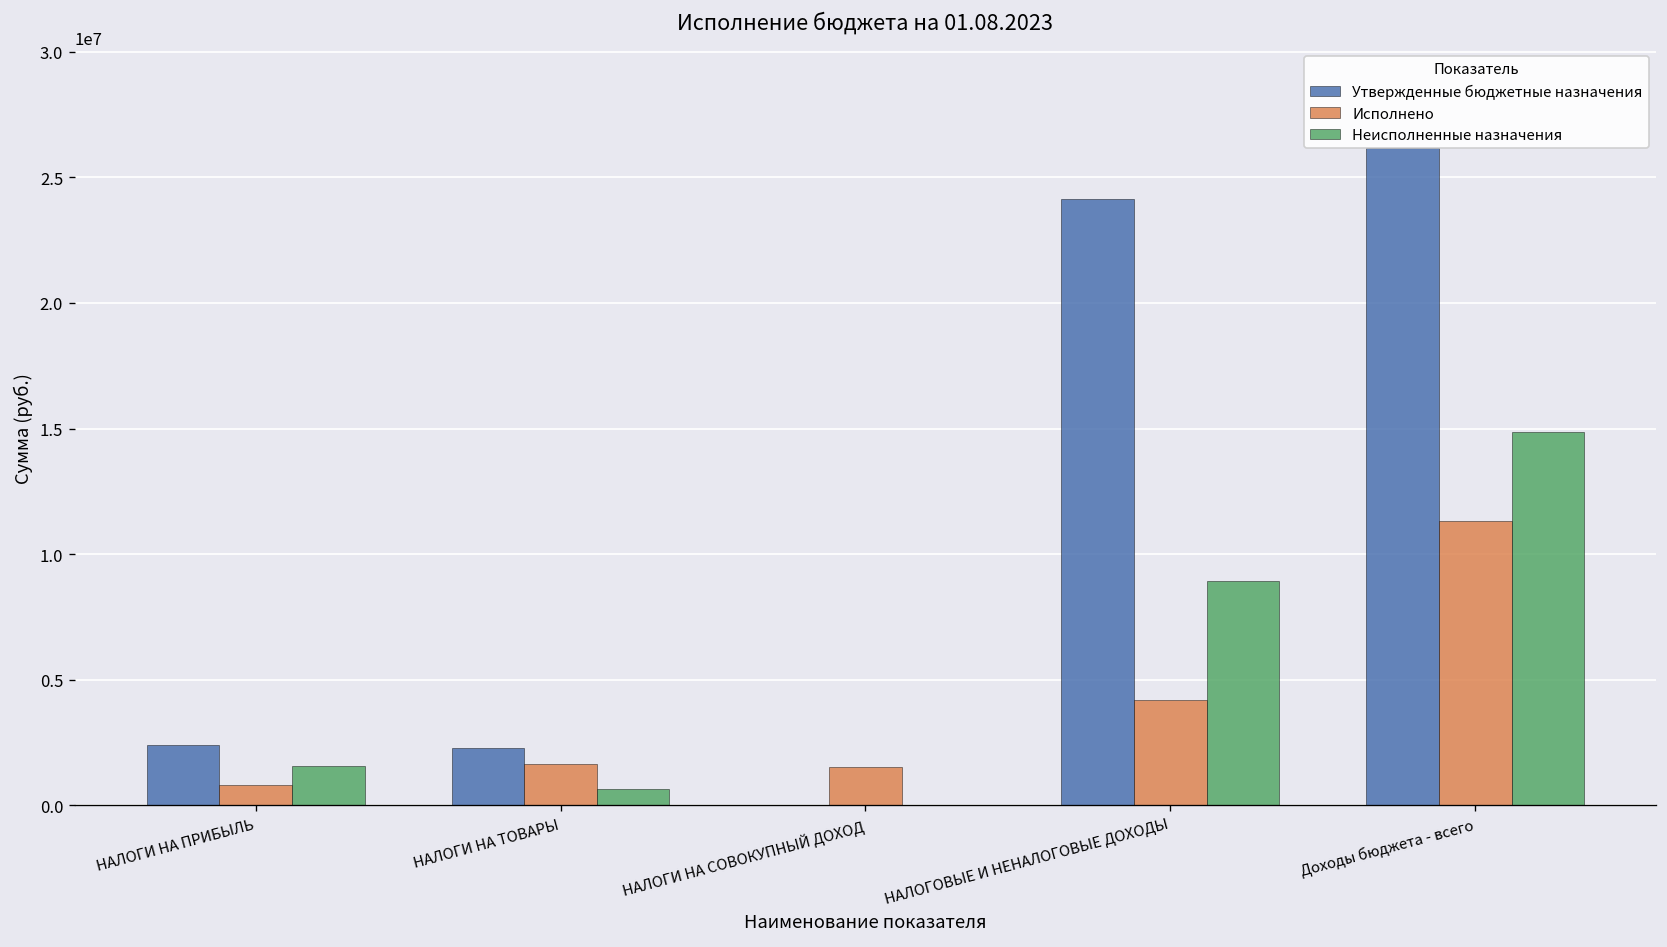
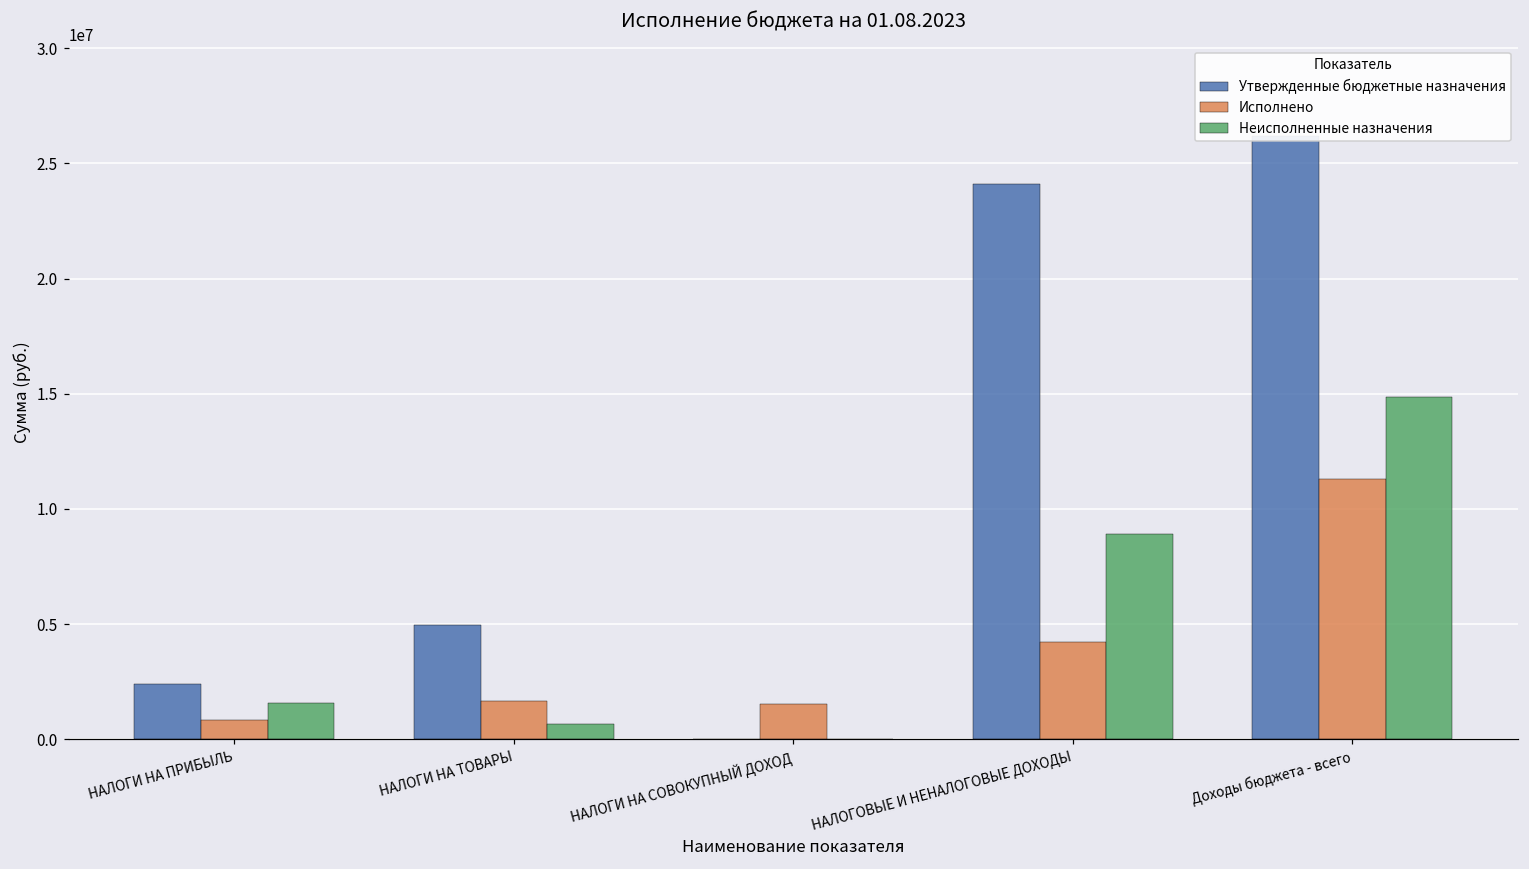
Утвержденные бюджетные назначения, НАЛОГИ НА ТОВАРЫ: 2300000 -> 5000000
